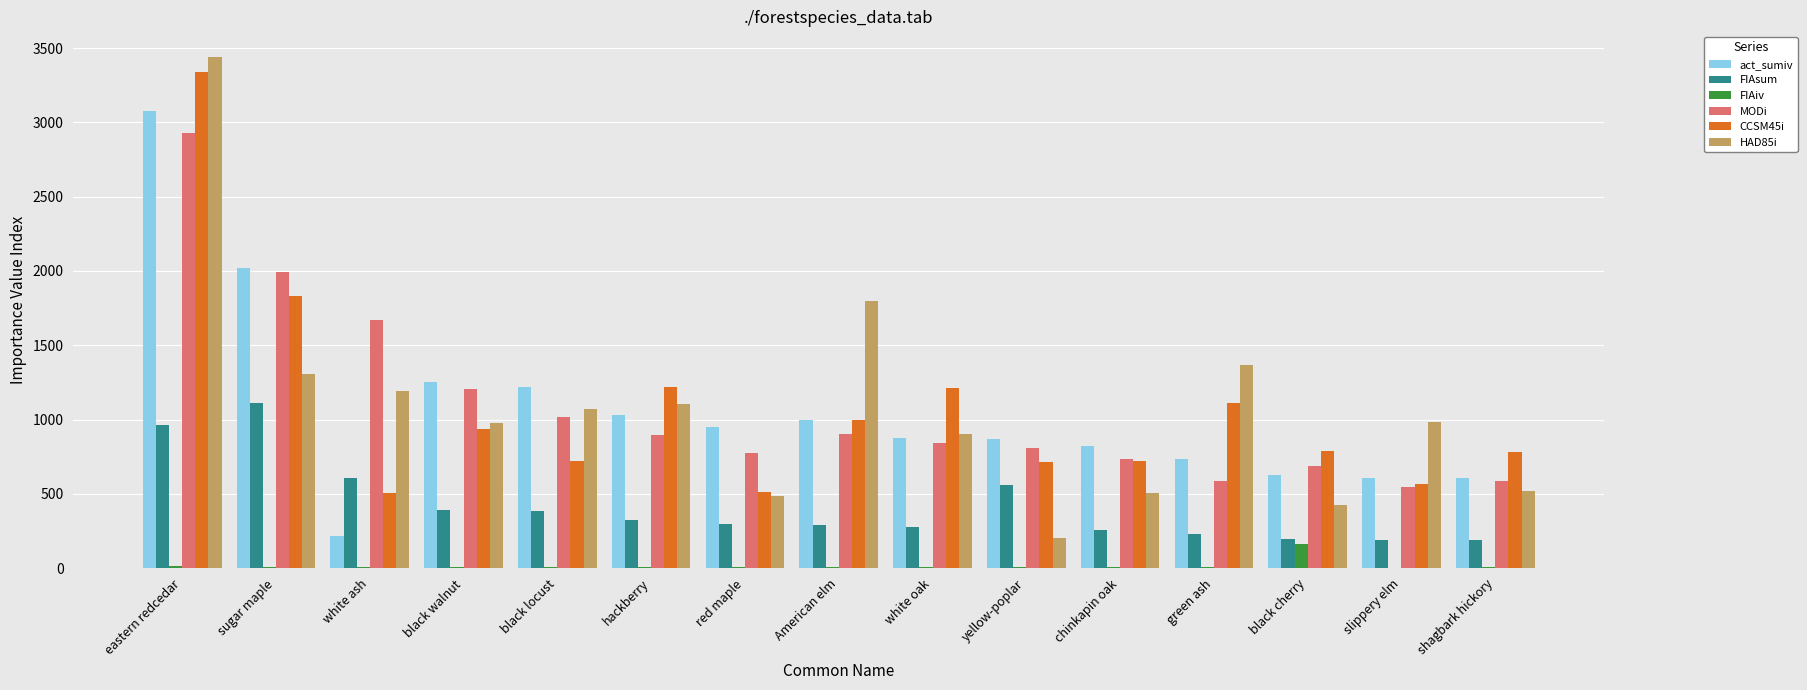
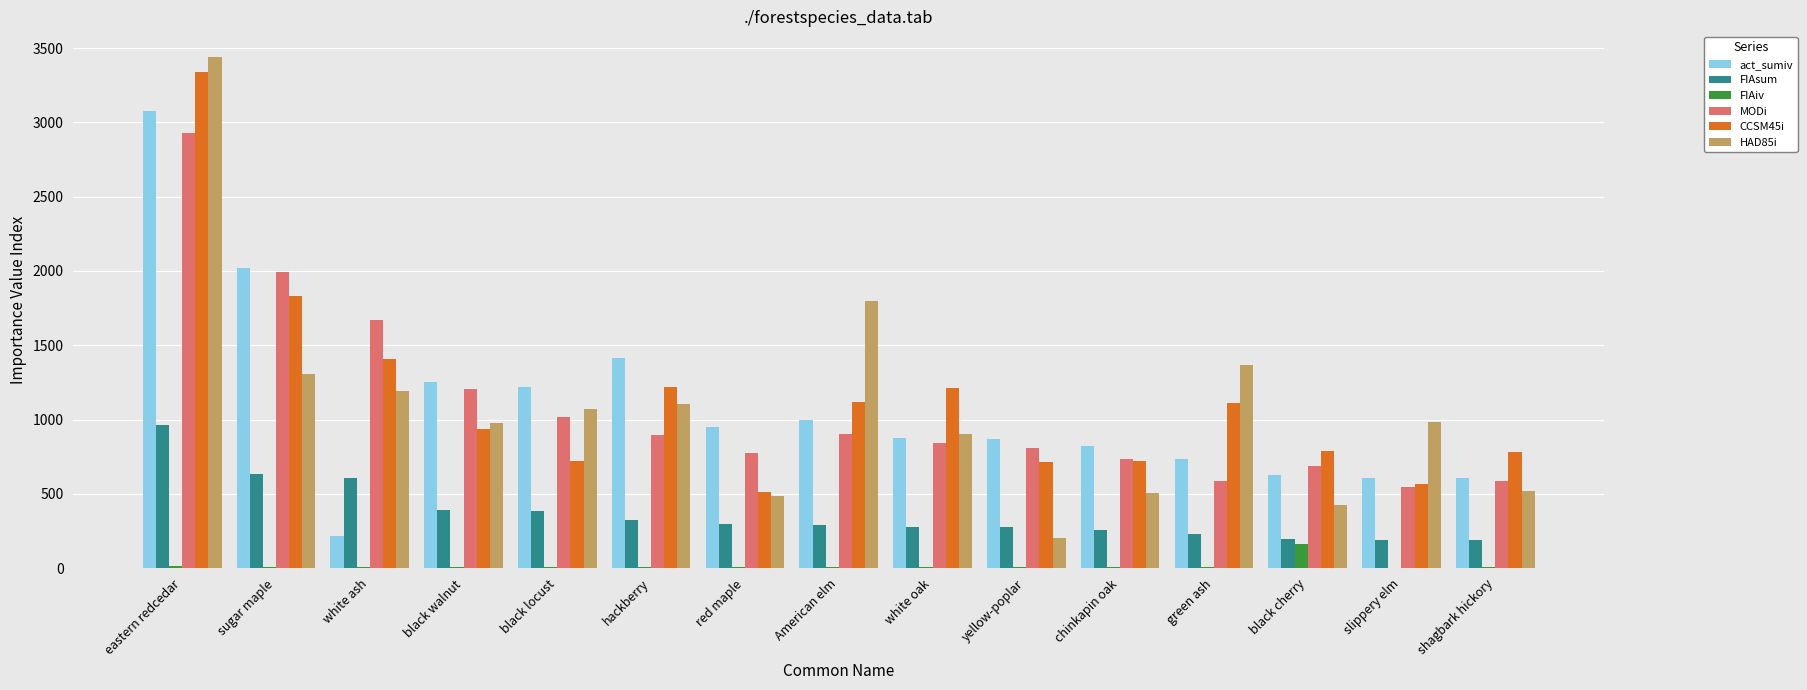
FIAsum, sugar maple: 1110 -> 630
CCSM45i, white ash: 500 -> 1410
act_sumiv, hackberry: 1030 -> 1420
CCSM45i, American elm: 990 -> 1120
FIAsum, yellow-poplar: 560 -> 270
